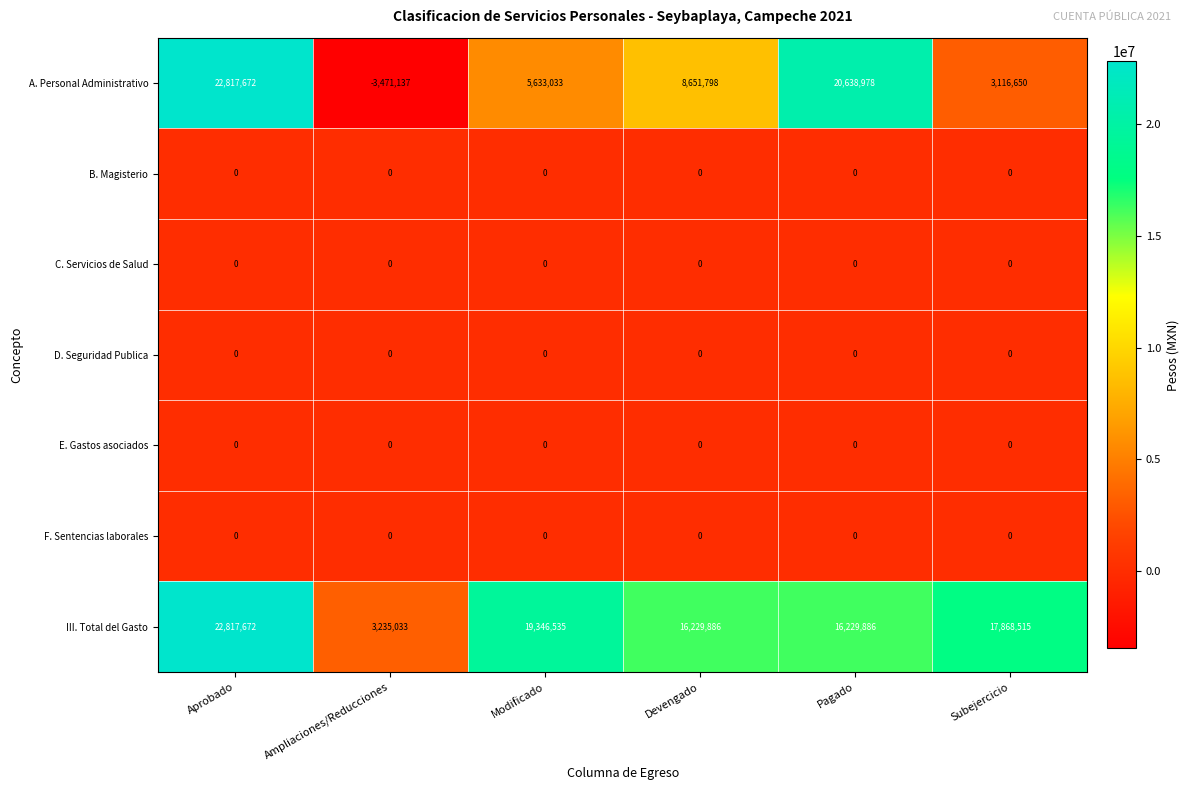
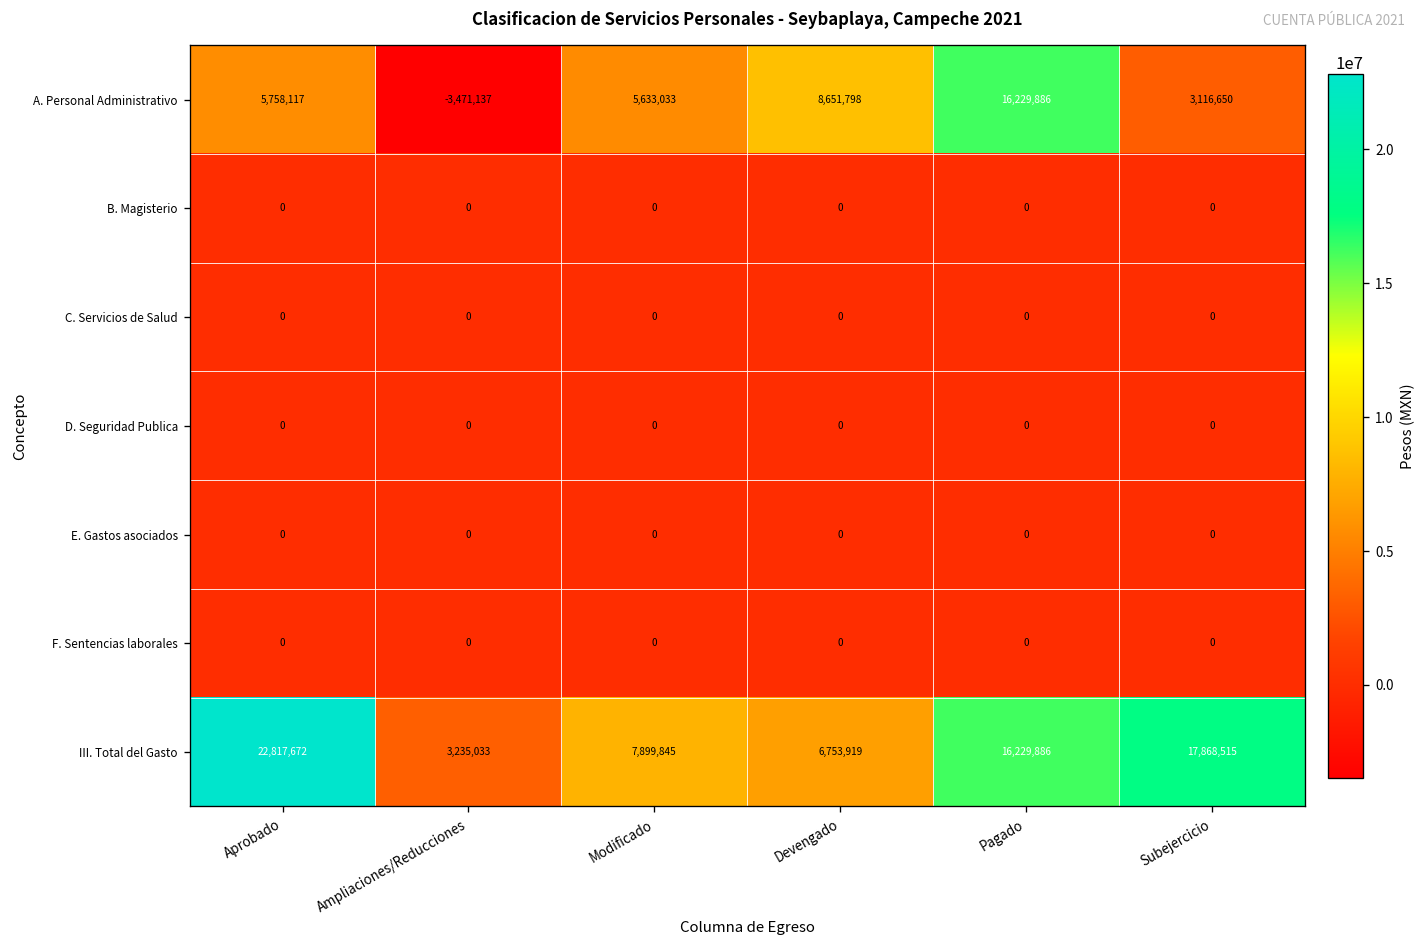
A. Personal Administrativo, Aprobado: 22,817,672 -> 5,758,117
A. Personal Administrativo, Pagado: 20,638,978 -> 16,229,886
III. Total del Gasto, Modificado: 19,346,535 -> 7,899,845
III. Total del Gasto, Devengado: 16,229,886 -> 6,753,919
